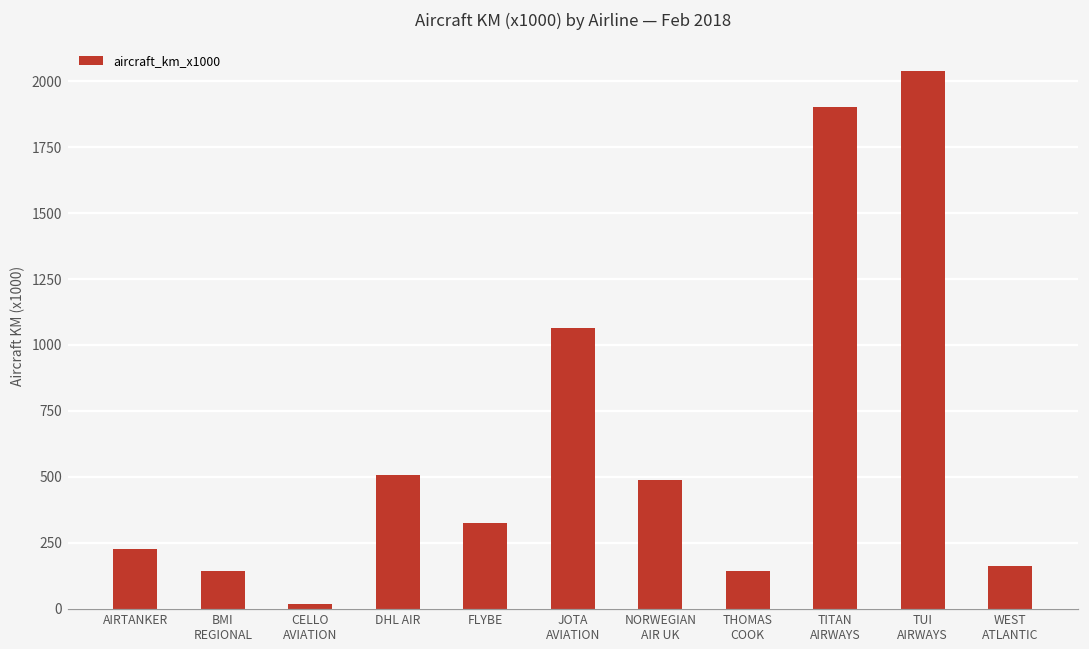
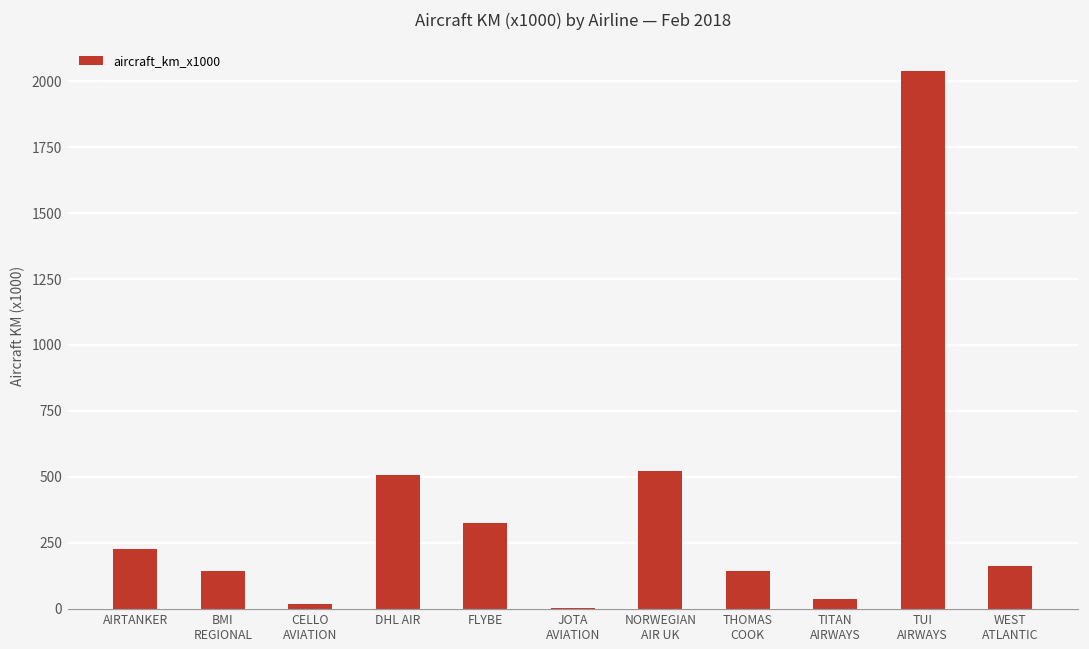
JOTA AVIATION: 1070 -> 0
NORWEGIAN AIR UK: 490 -> 520
TITAN AIRWAYS: 1900 -> 40
